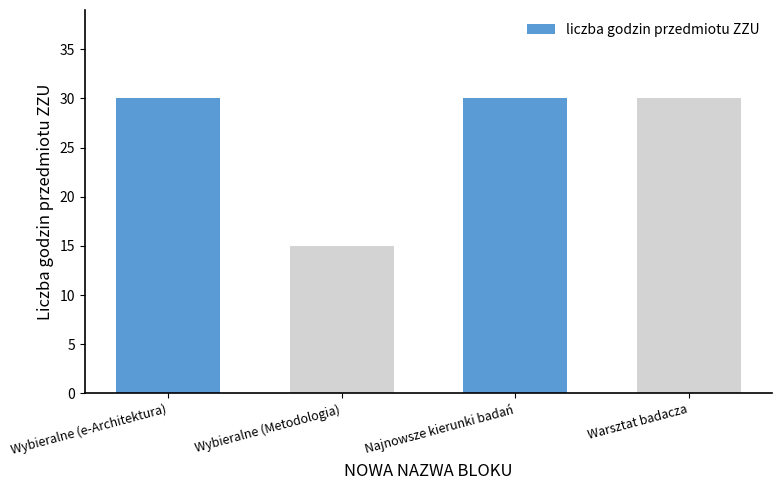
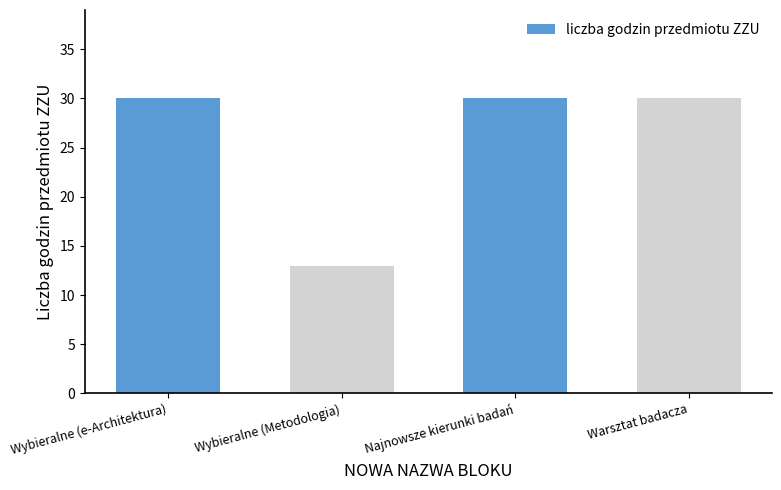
Wybieralne (Metodologia): 15 -> 13
